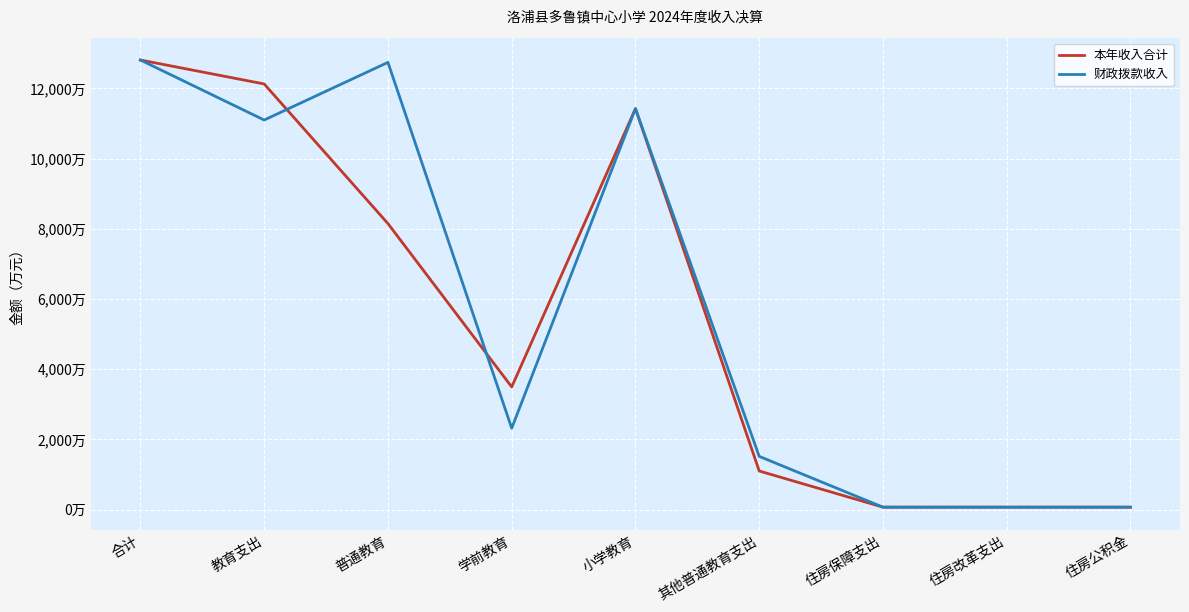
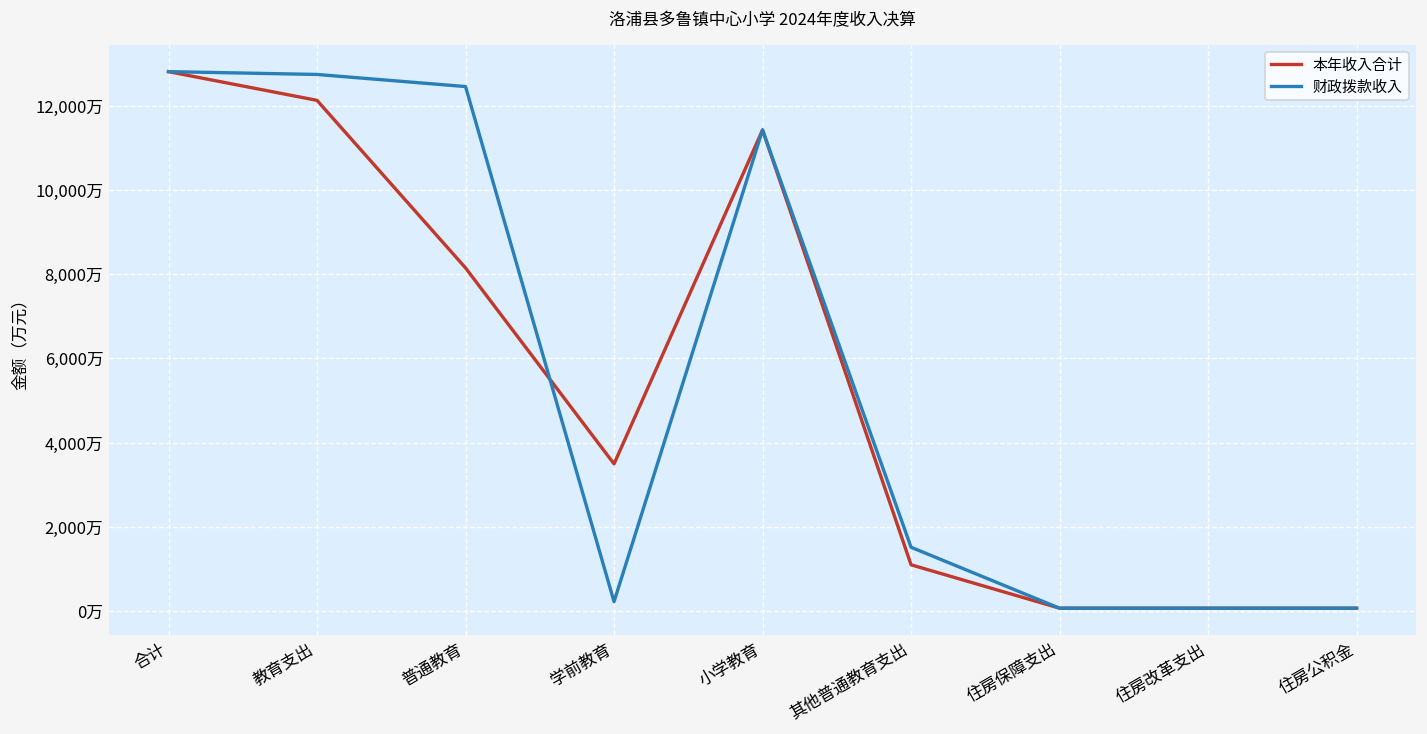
财政拨款收入, 教育支出: 11,100万 -> 12,700万
财政拨款收入, 普通教育: 12,700万 -> 12,500万
财政拨款收入, 学前教育: 2,300万 -> 200万
